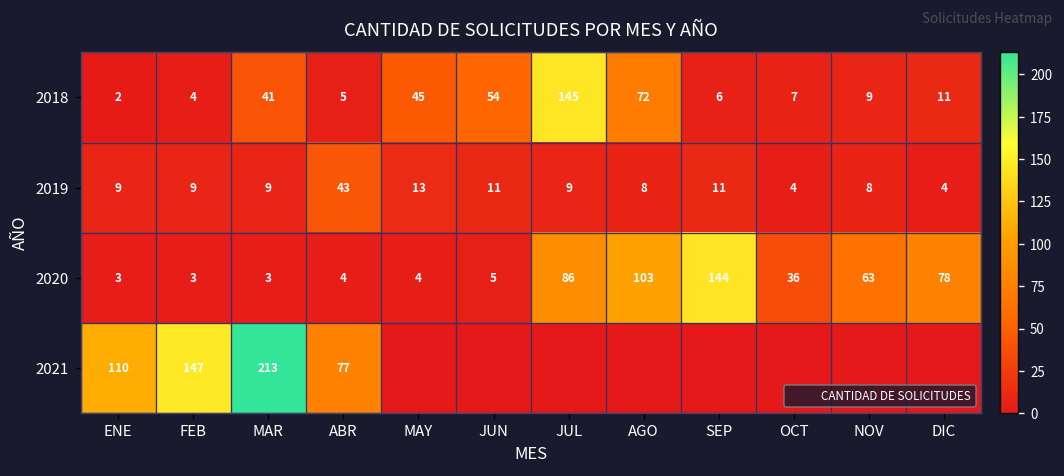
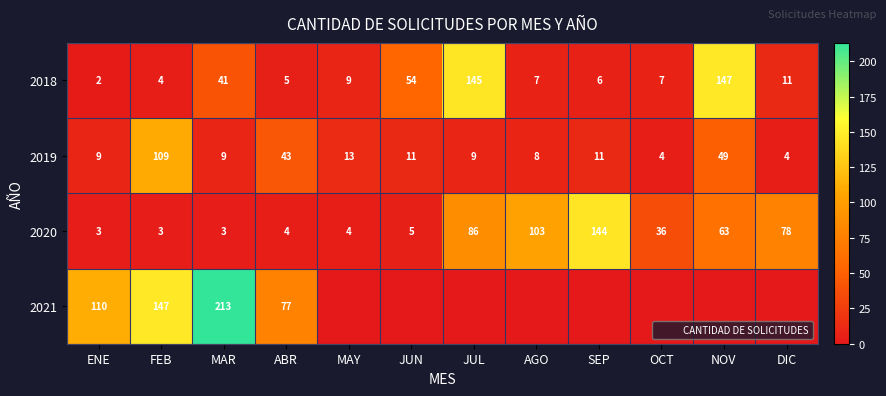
2018, MAY: 45 -> 9
2018, AGO: 72 -> 7
2018, NOV: 9 -> 147
2019, FEB: 9 -> 109
2019, NOV: 8 -> 49
